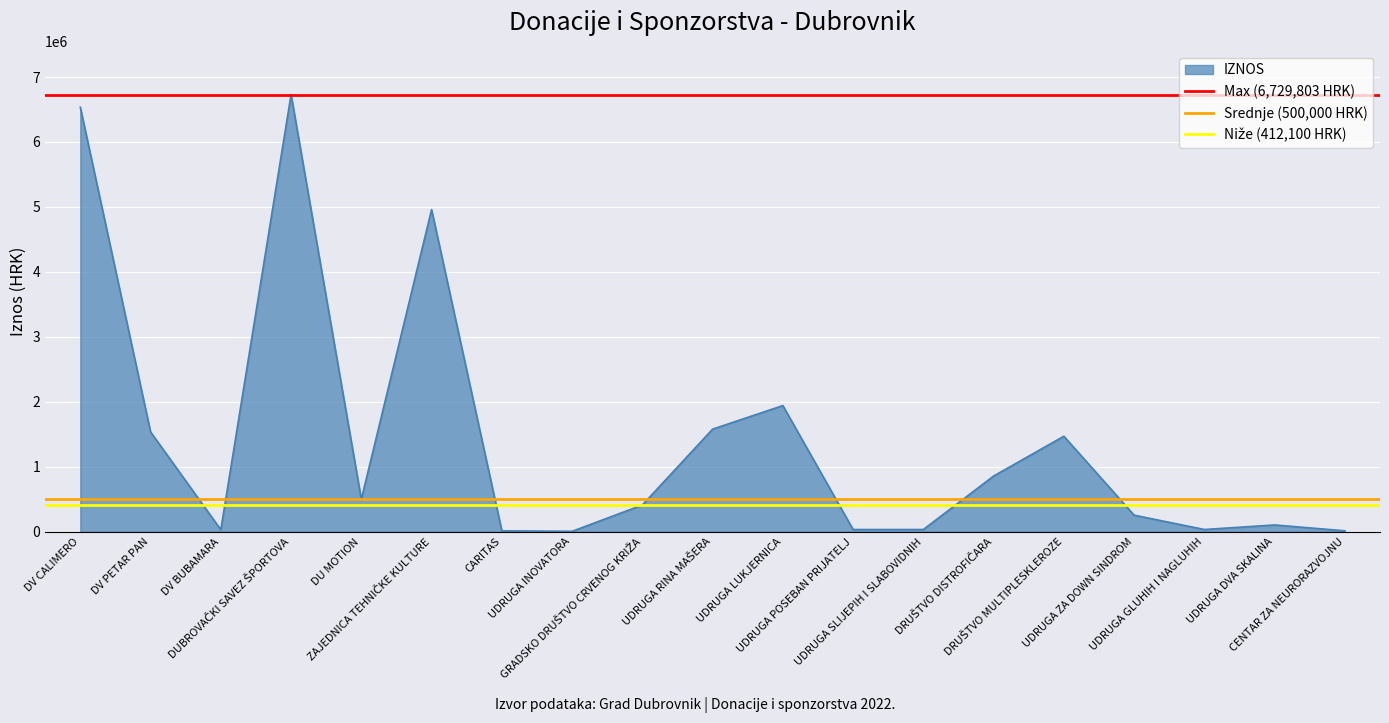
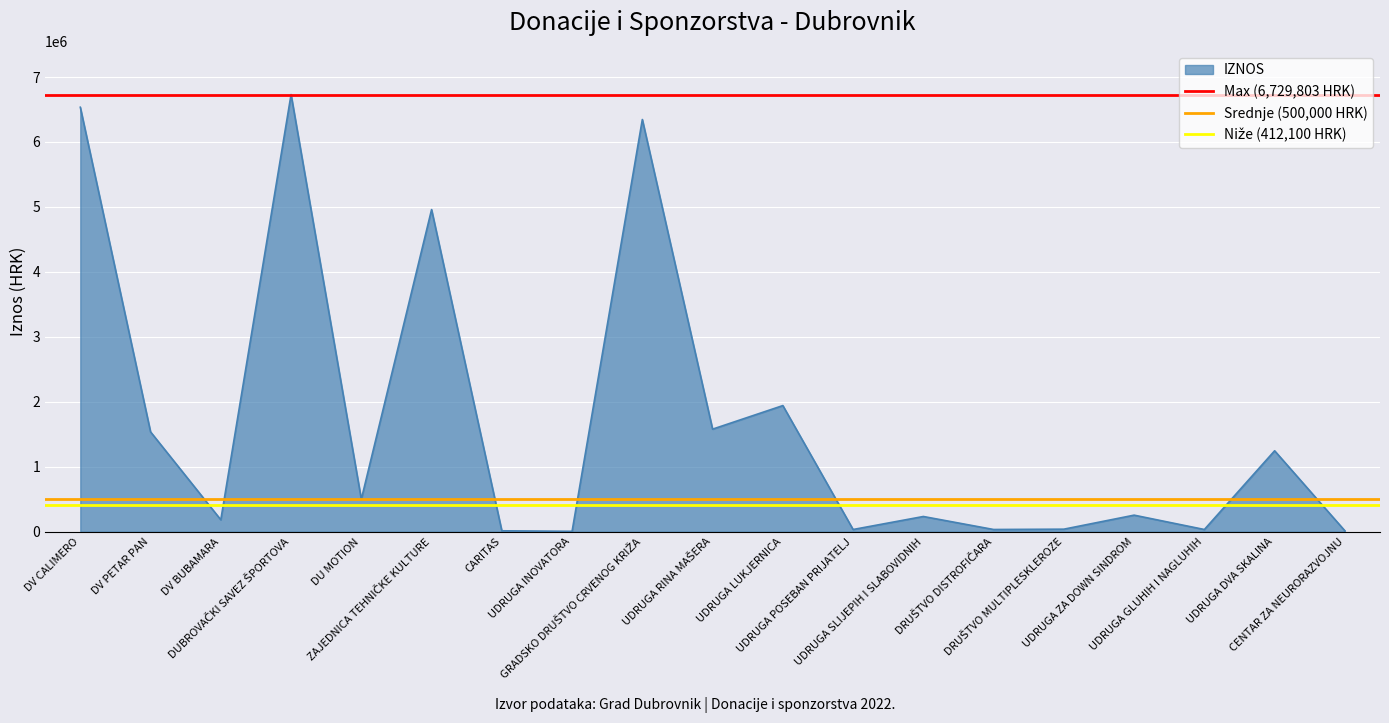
DV BUBAMARA: 0 -> 200000
GRADSKO DRUŠTVO CRVENOG KRIŽA: 400000 -> 6300000
UDRUGA SLIJEPIH I SLABOVIDNIH: 0 -> 200000
DRUŠTVO DISTROFIČARA: 900000 -> 0
DRUŠTVO MULTIPLESKLEROZE: 1500000 -> 0
UDRUGA DVA SKALINA: 100000 -> 1200000
